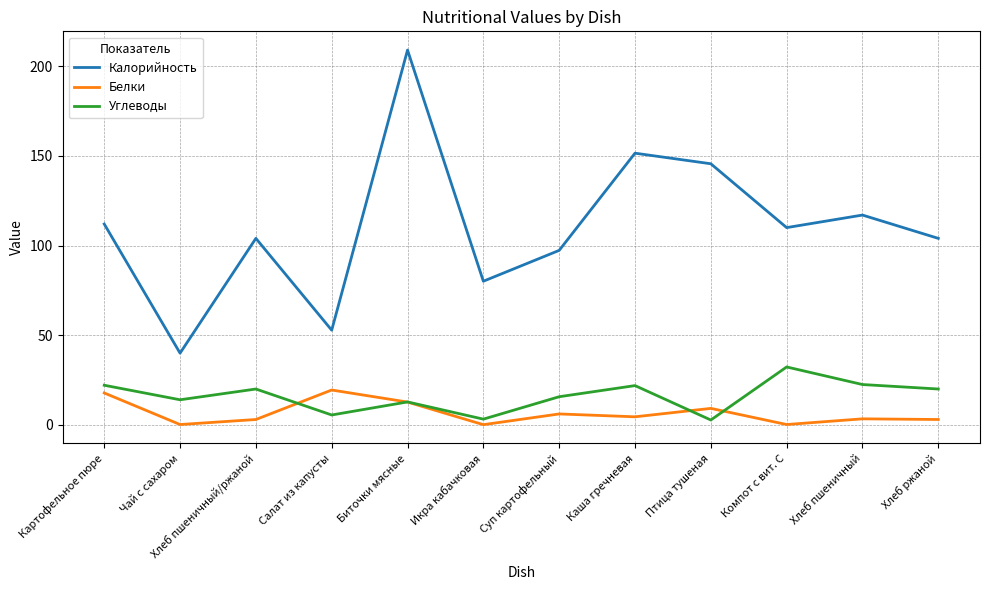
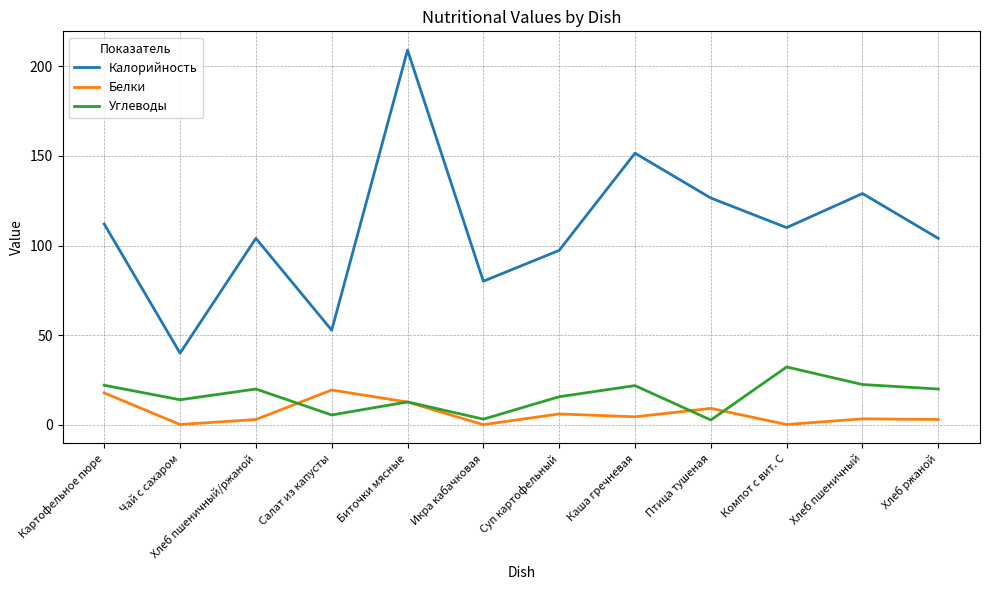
Калорийность, Птица тушеная: 146 -> 127
Калорийность, Хлеб пшеничный: 117 -> 129
